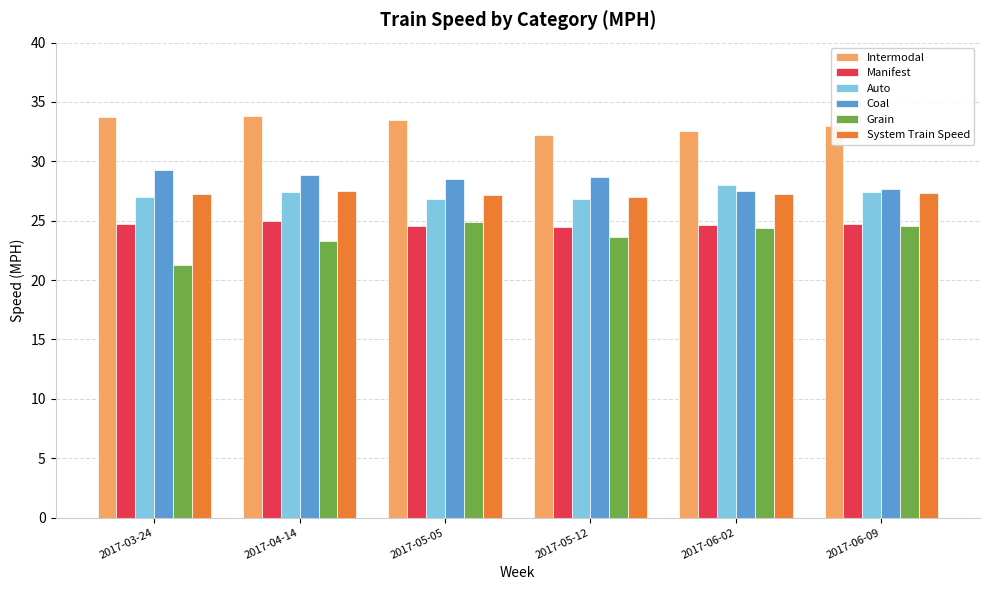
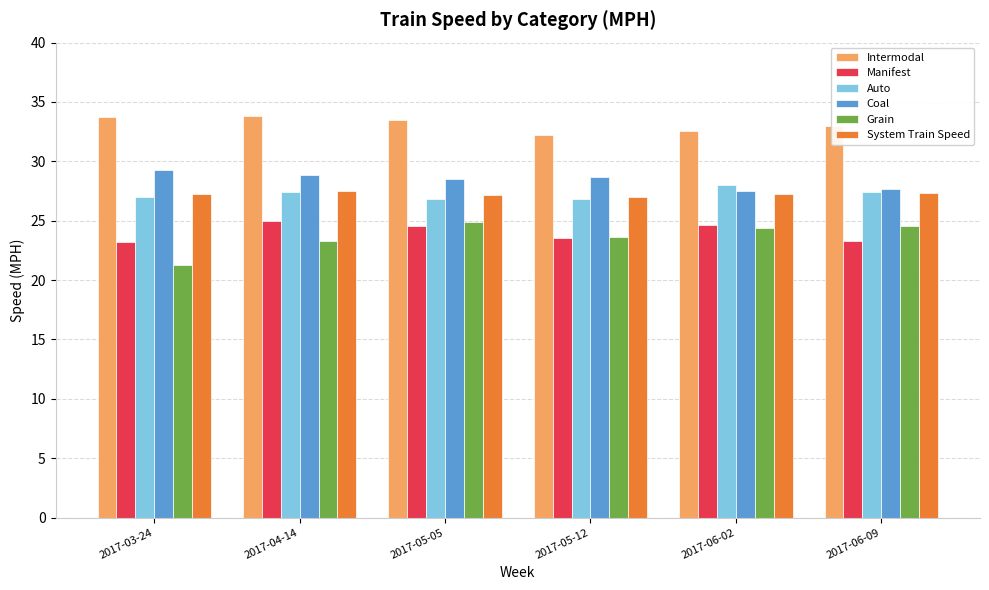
Manifest, 2017-03-24: 24.8 -> 23.2
Manifest, 2017-05-12: 24.4 -> 23.5
Manifest, 2017-06-09: 24.7 -> 23.3
